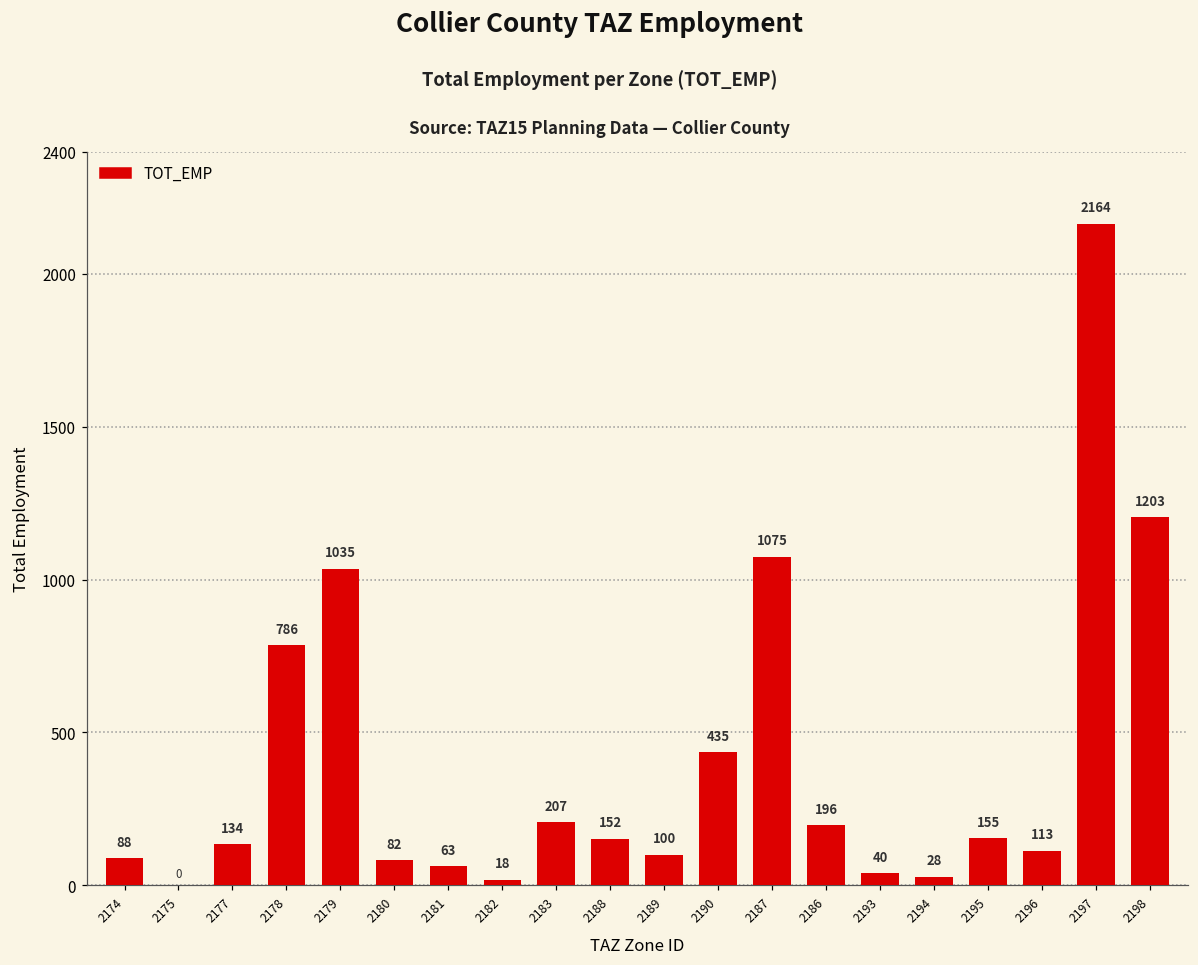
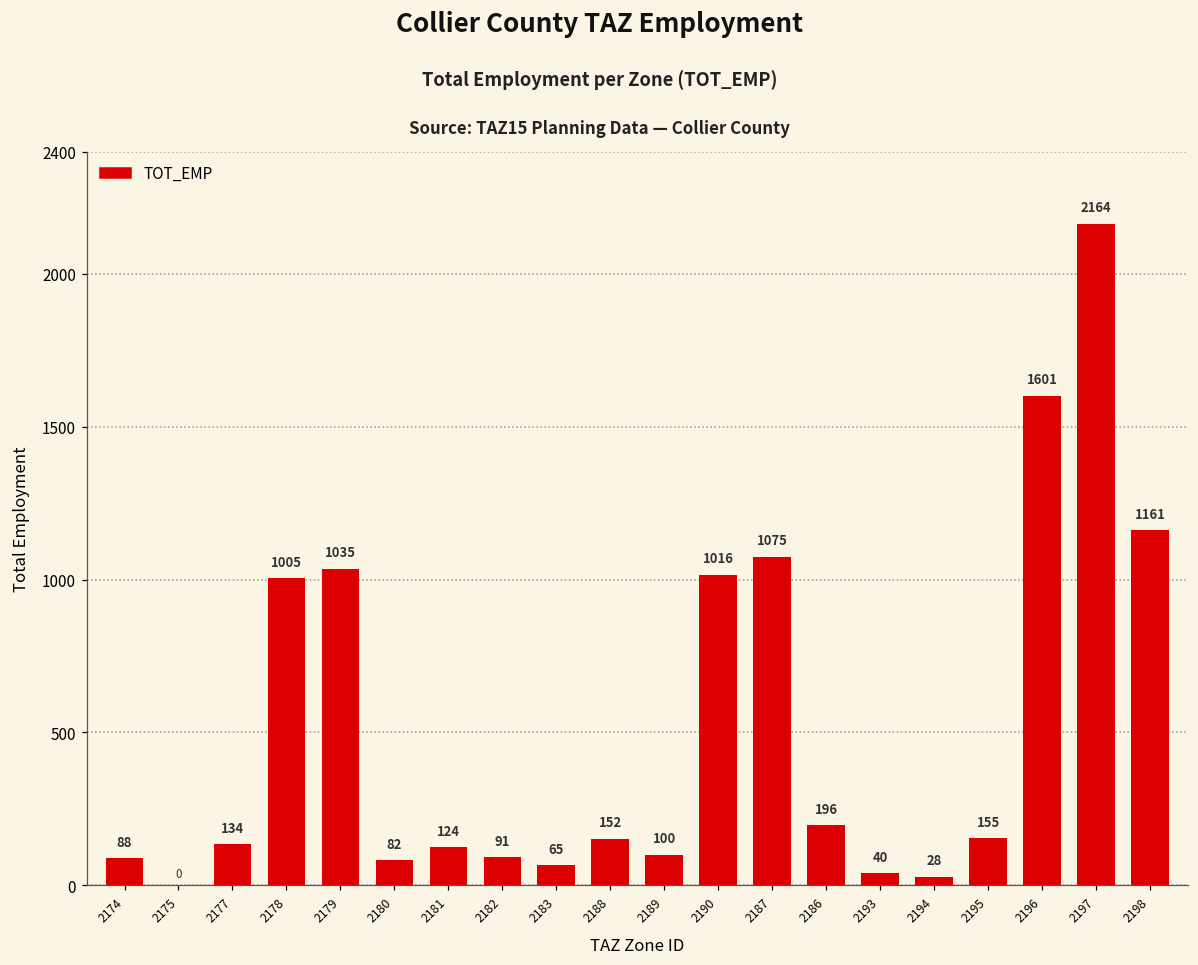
2178: 786 -> 1005
2181: 63 -> 124
2182: 18 -> 91
2183: 207 -> 65
2190: 435 -> 1016
2196: 113 -> 1601
2198: 1203 -> 1161
